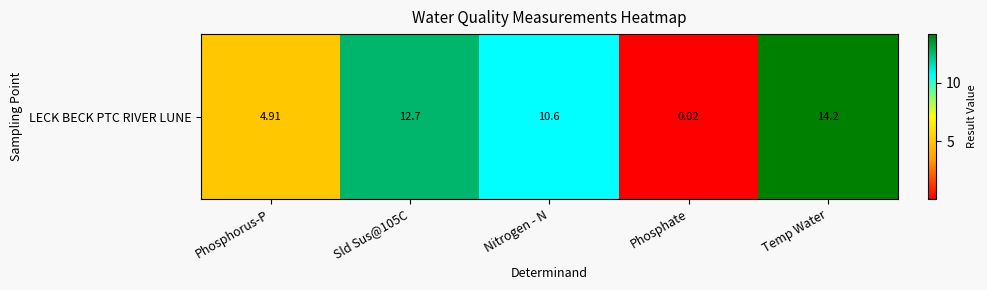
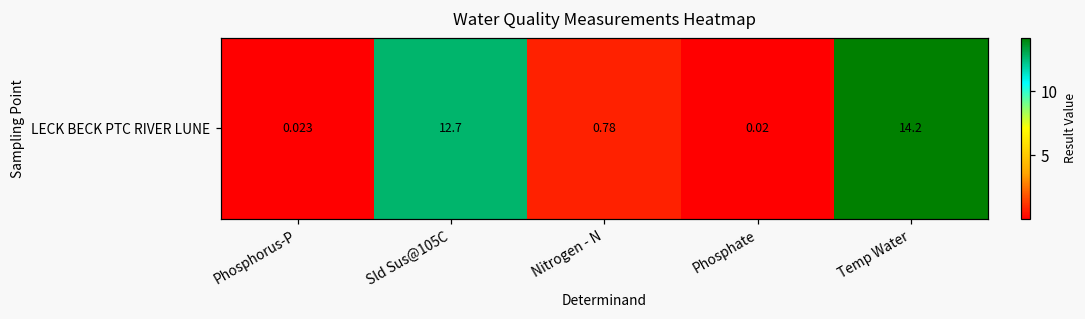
LECK BECK PTC RIVER LUNE, Phosphorus-P: 4.91 -> 0.023
LECK BECK PTC RIVER LUNE, Nitrogen - N: 10.6 -> 0.78
